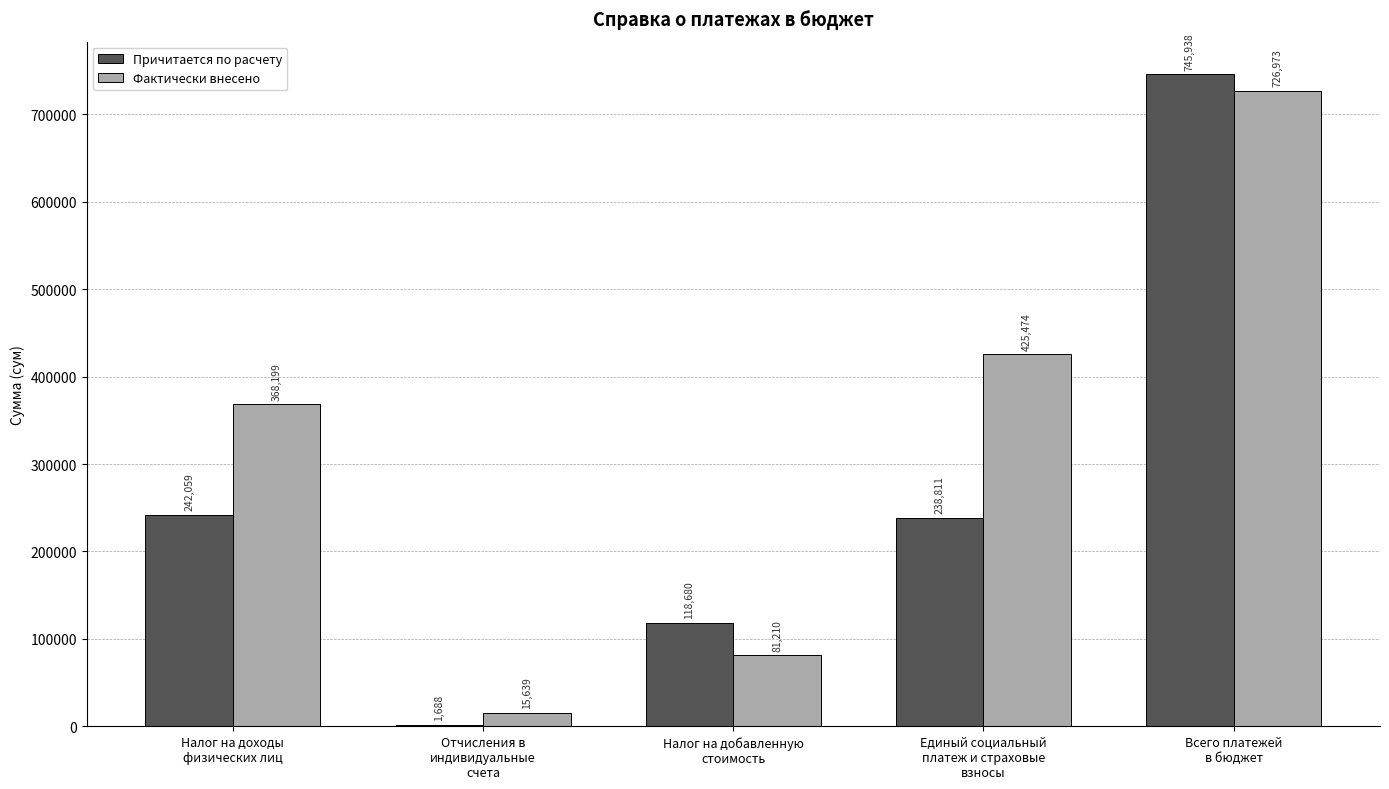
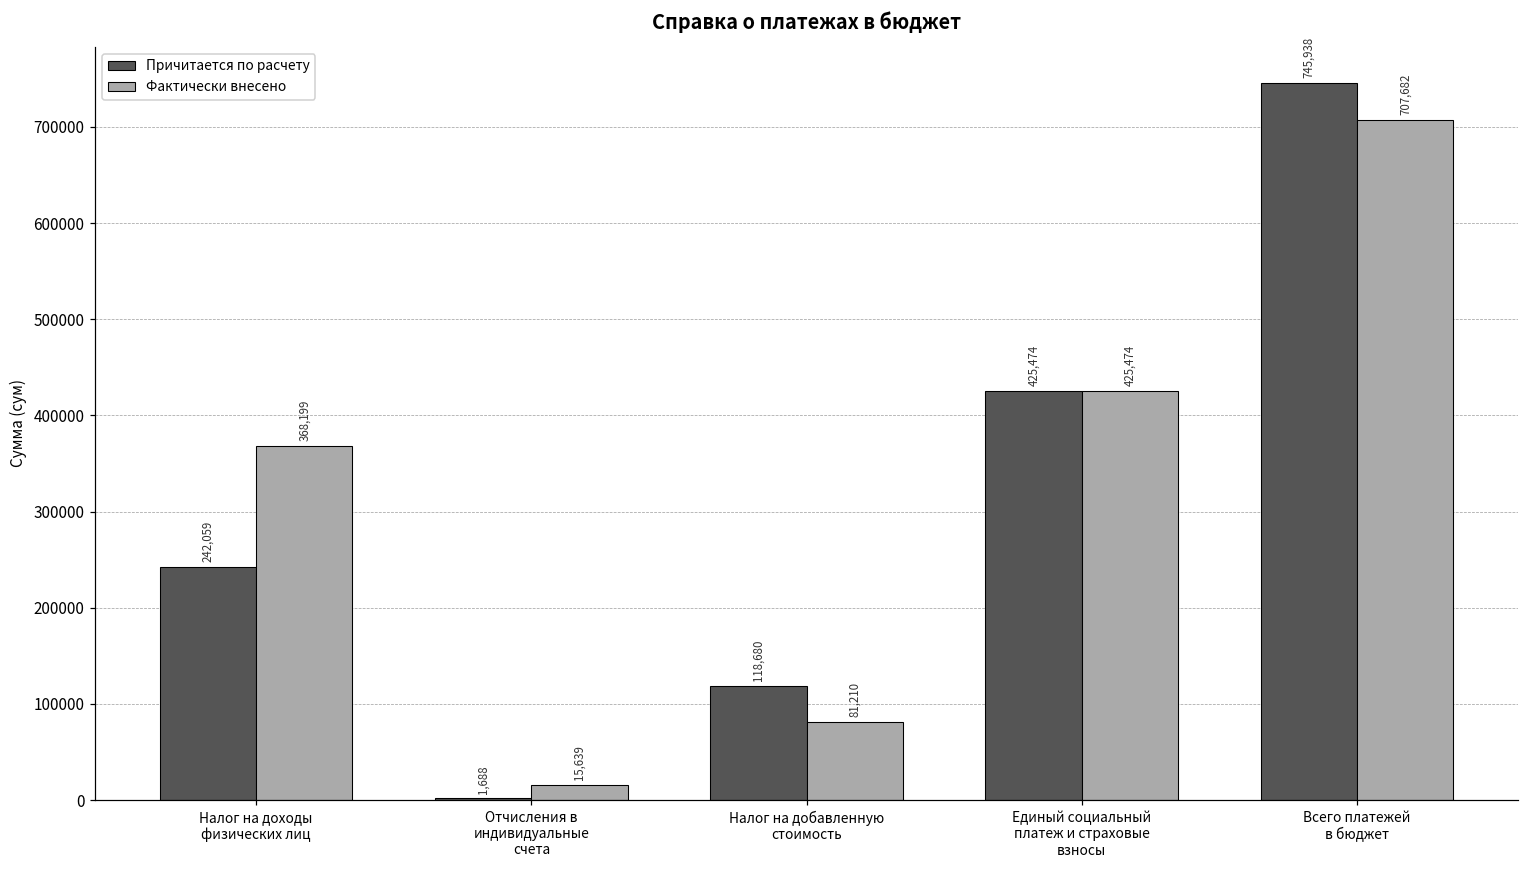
Причитается по расчету, Единый социальный платеж и страховые взносы: 238,811 -> 425,474
Фактически внесено, Всего платежей в бюджет: 726,973 -> 707,682
